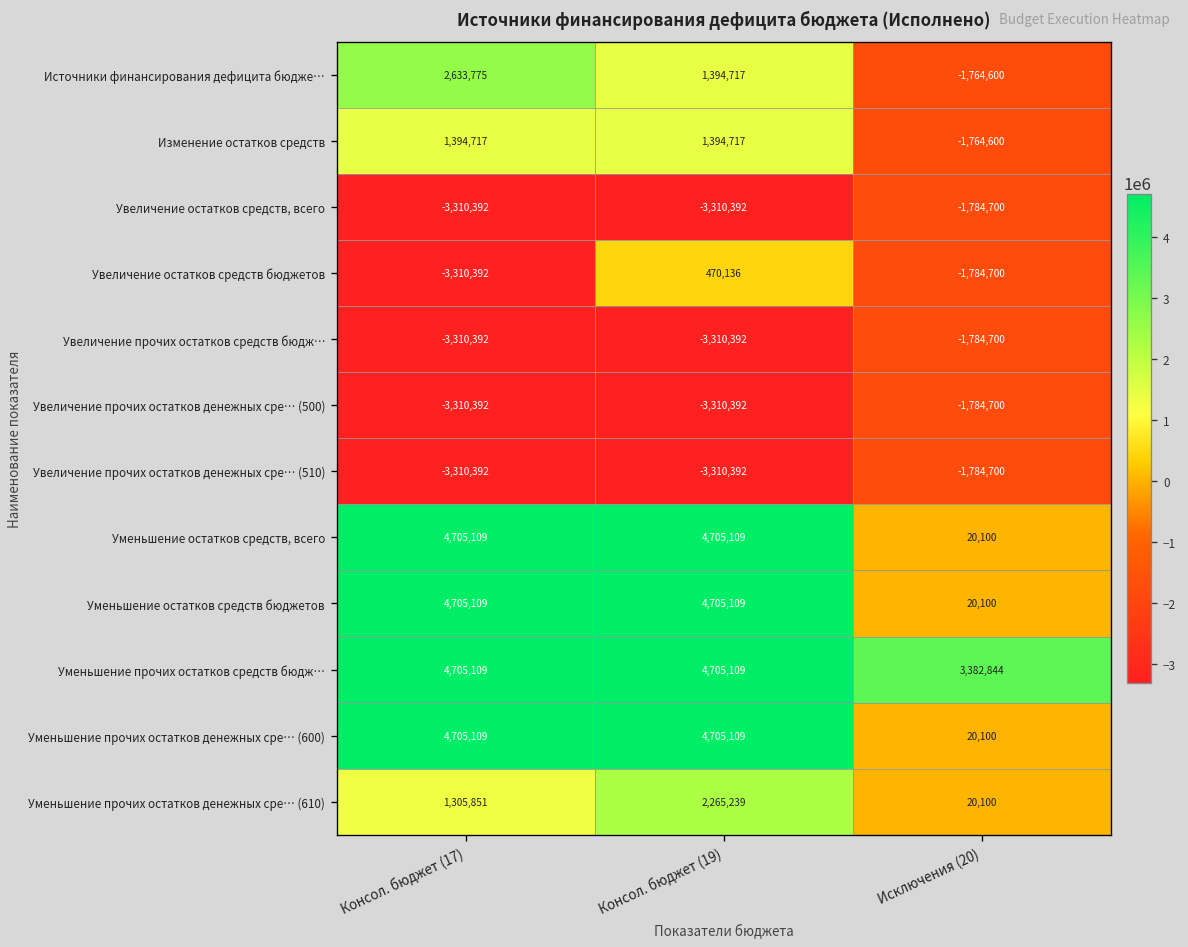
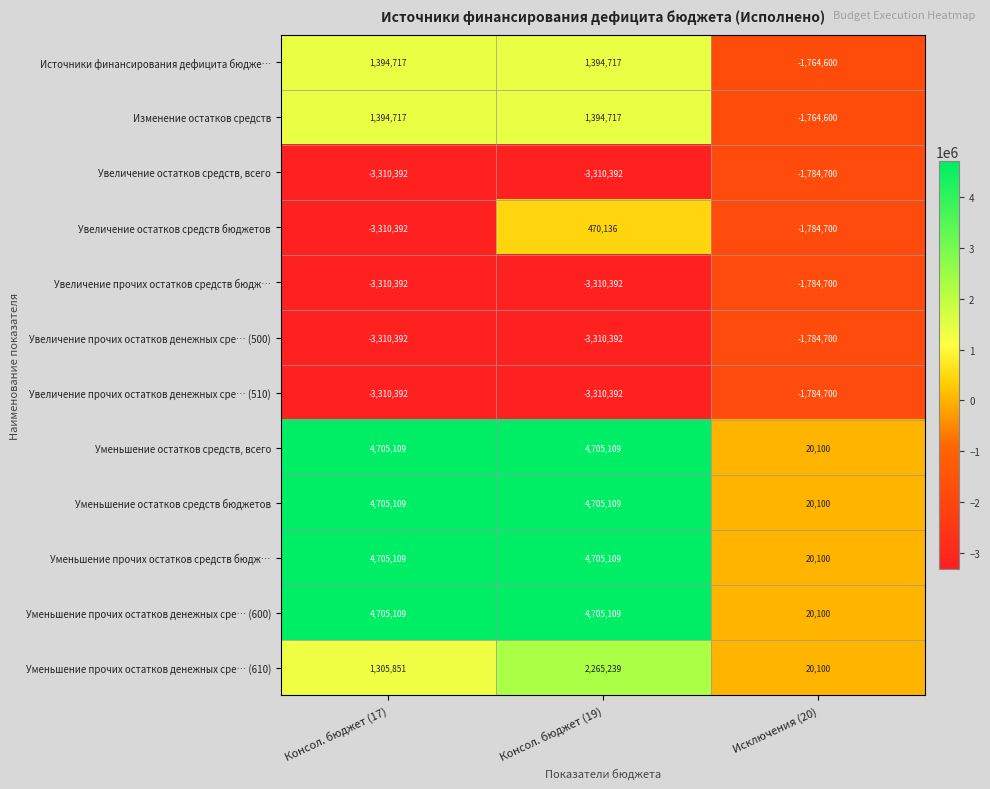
Источники финансирования дефицита бюдже…, Консол. бюджет (17): 2,633,775 -> 1,394,717
Уменьшение прочих остатков средств бюдж…, Исключения (20): 3,382,844 -> 20,100
